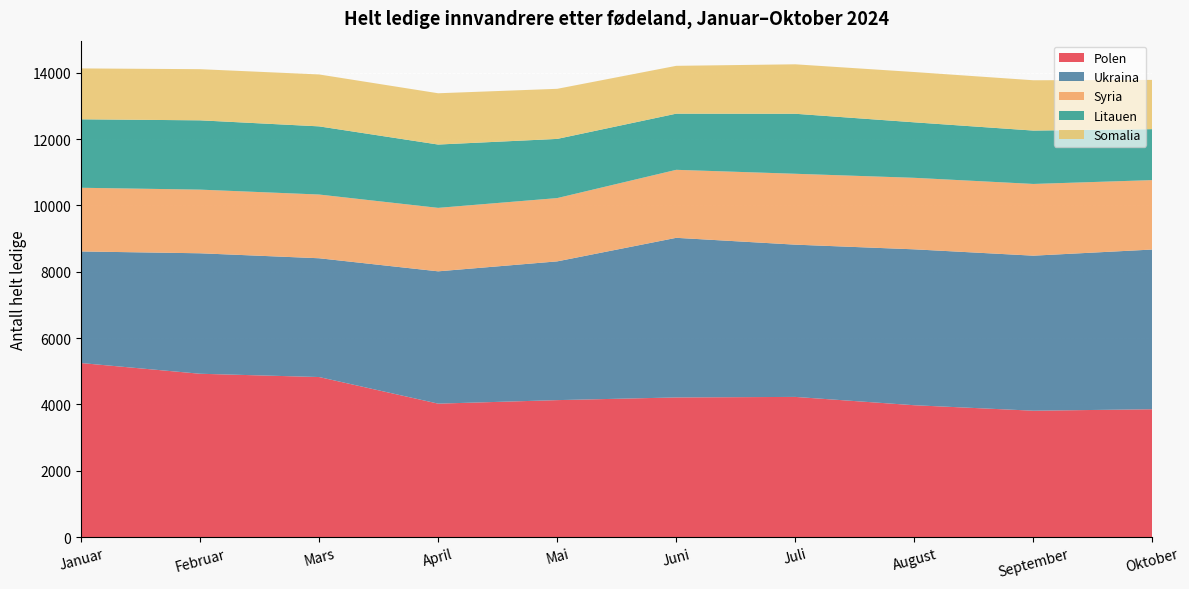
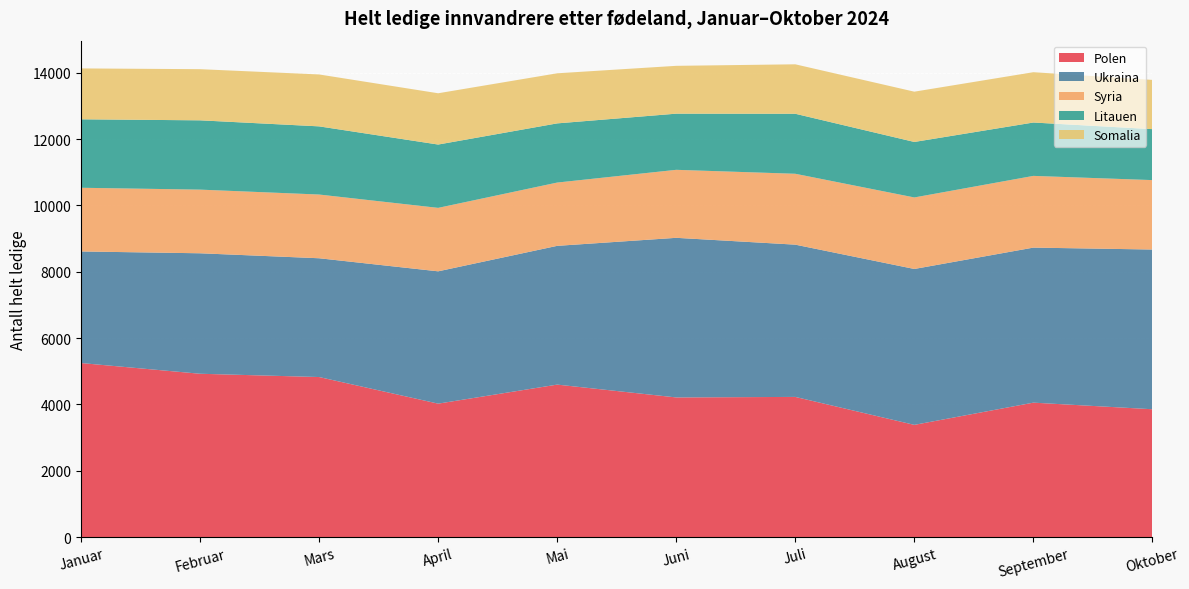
Polen, Mai: 4100 -> 4600
Polen, August: 4000 -> 3400
Polen, September: 3800 -> 4100
